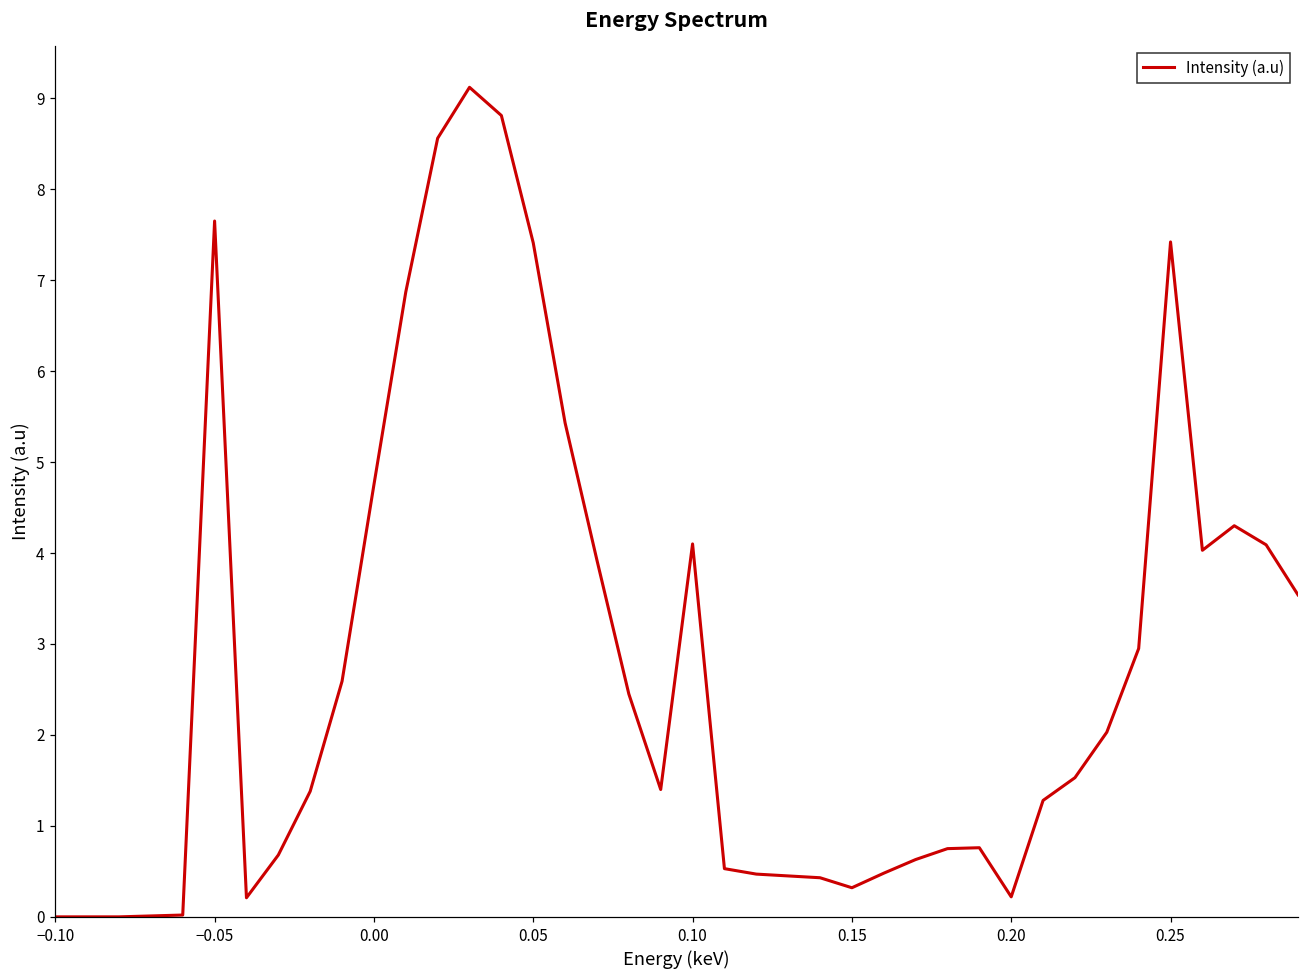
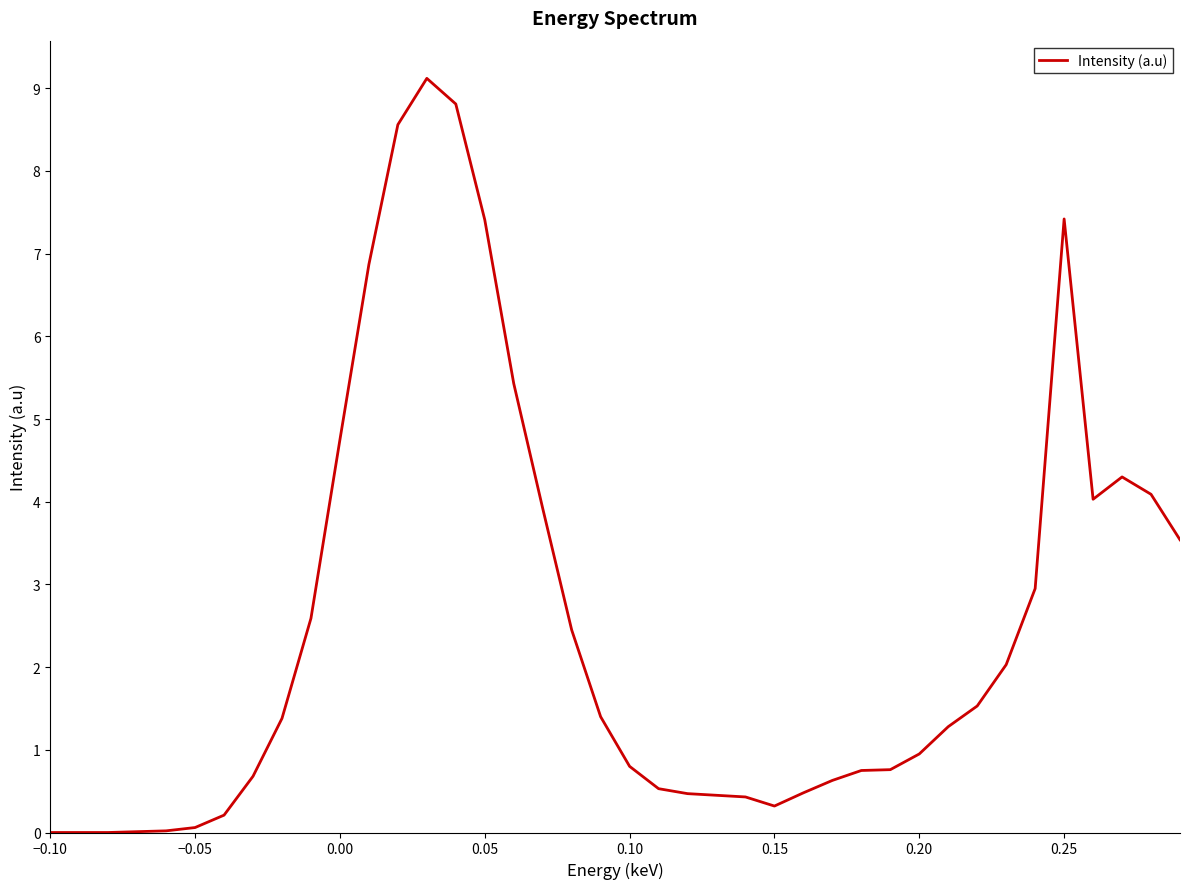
−0.05: 7.7 -> 0.1
0.10: 4.1 -> 0.8
0.20: 0.2 -> 1.0
